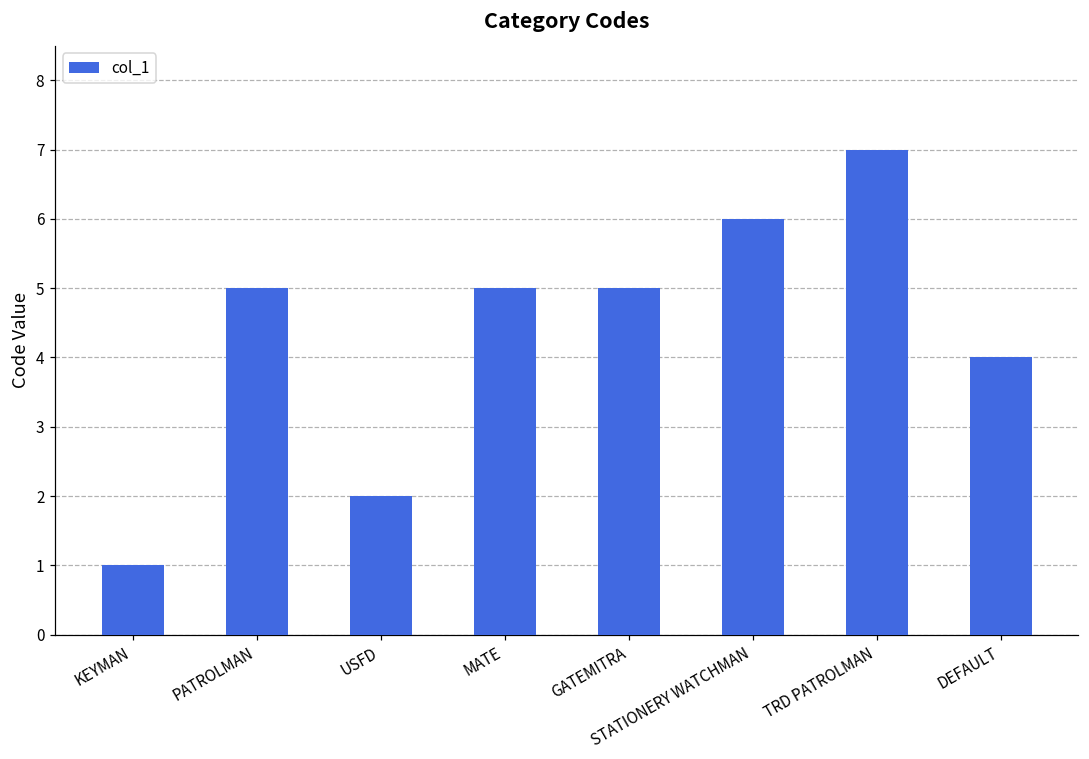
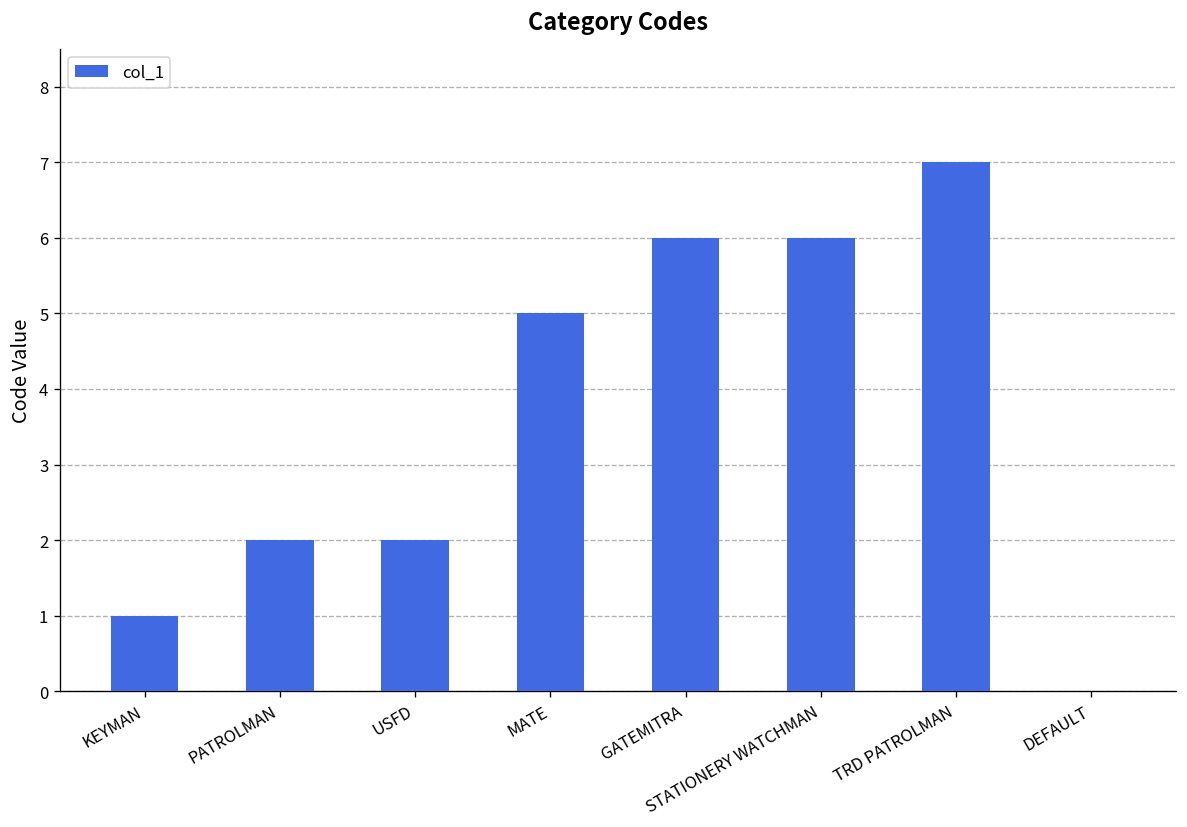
PATROLMAN: 5 -> 2
GATEMITRA: 5 -> 6
DEFAULT: 4 -> 0
